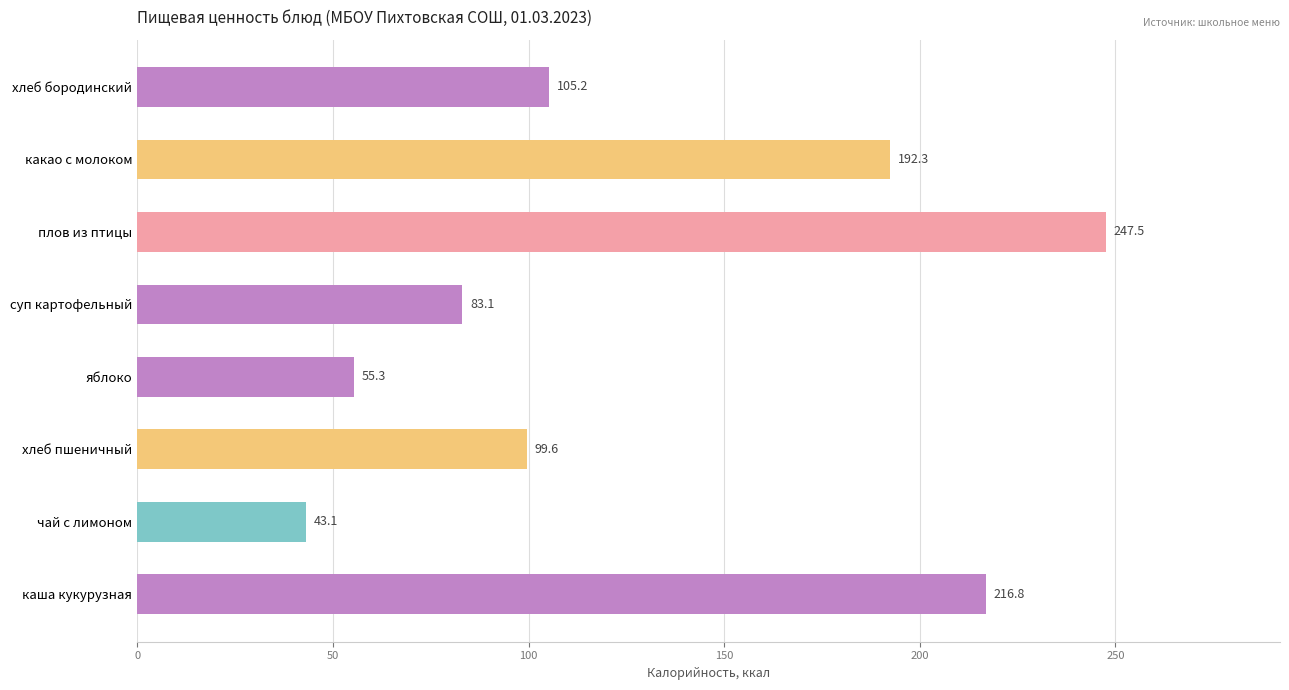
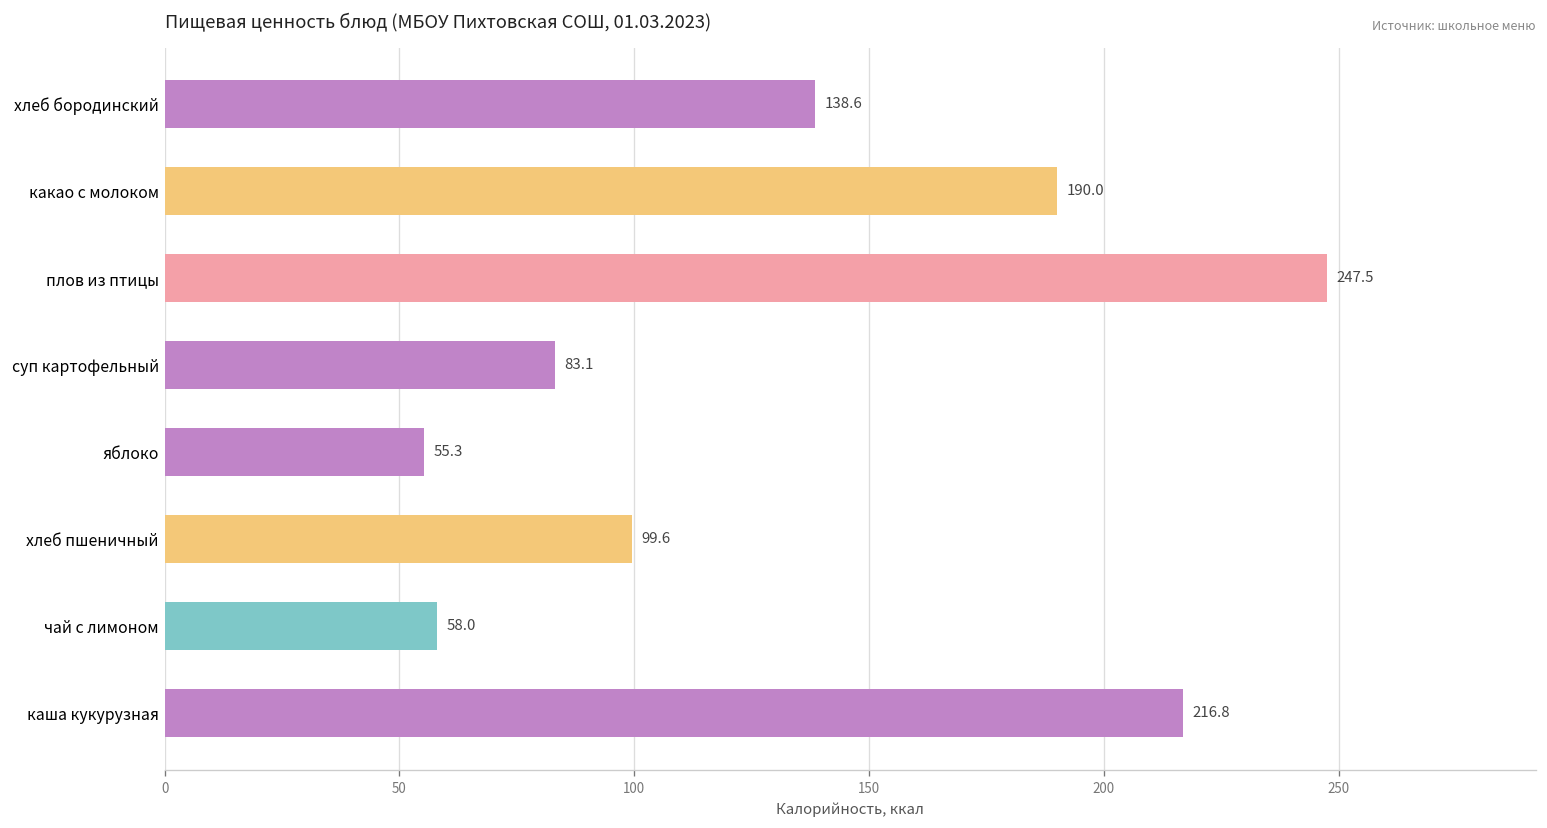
хлеб бородинский: 105.2 -> 138.6
какао с молоком: 192.3 -> 190.0
чай с лимоном: 43.1 -> 58.0
